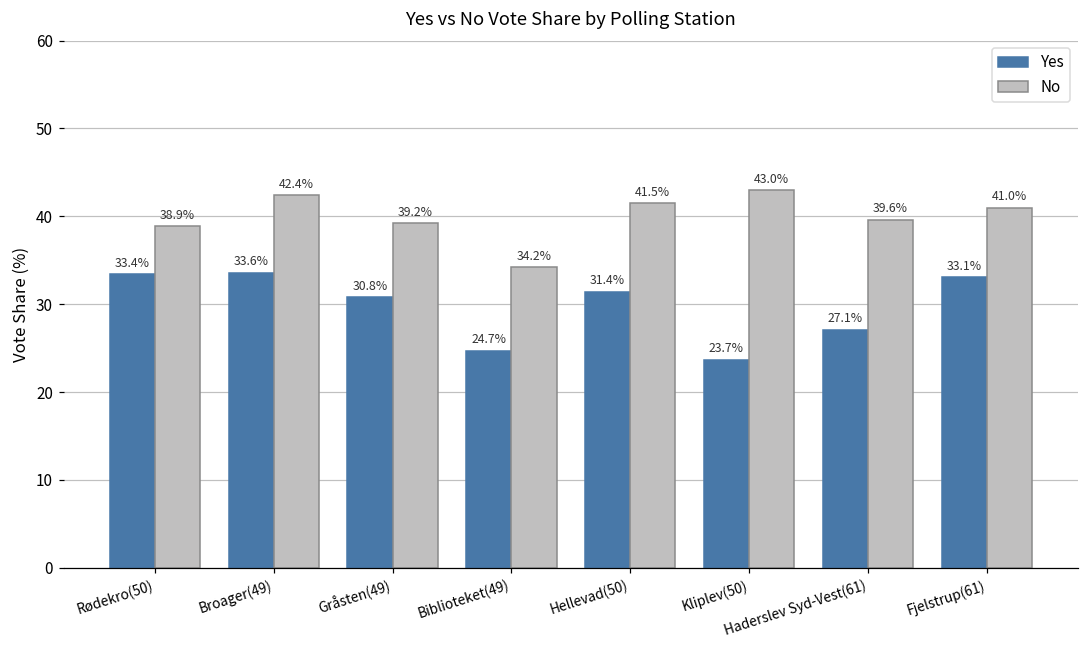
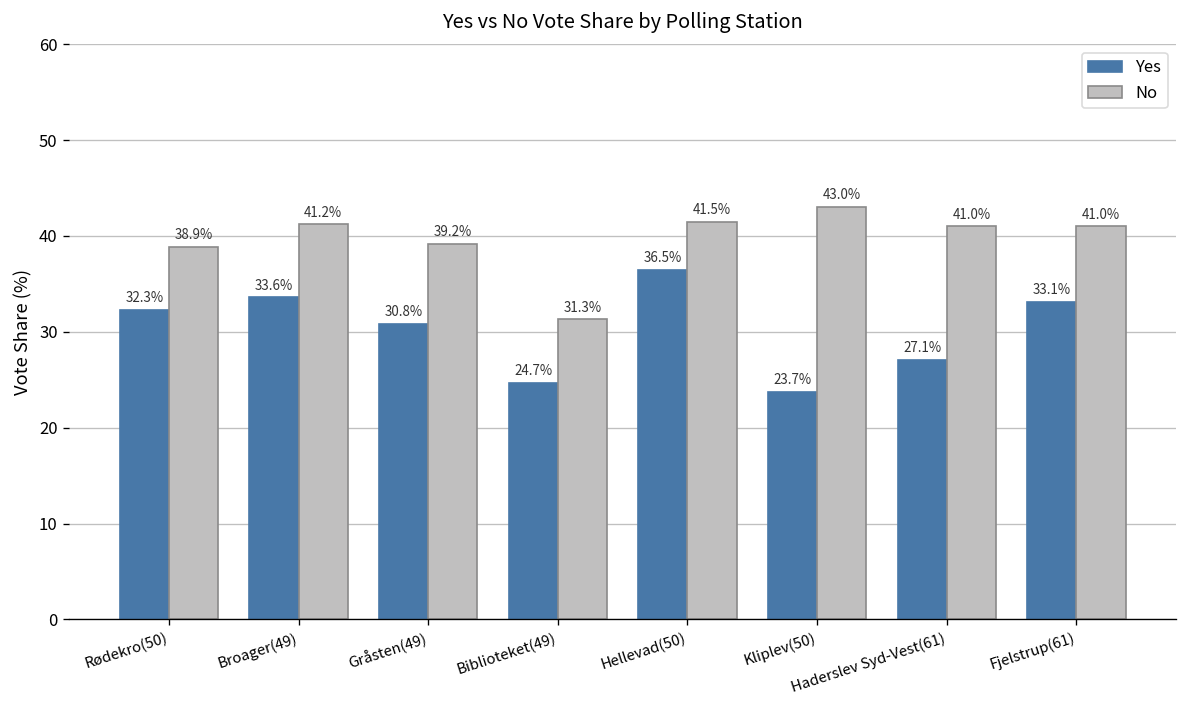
Yes, Rødekro(50): 33.4% -> 32.3%
No, Broager(49): 42.4% -> 41.2%
No, Biblioteket(49): 34.2% -> 31.3%
Yes, Hellevad(50): 31.4% -> 36.5%
No, Haderslev Syd-Vest(61): 39.6% -> 41.0%
